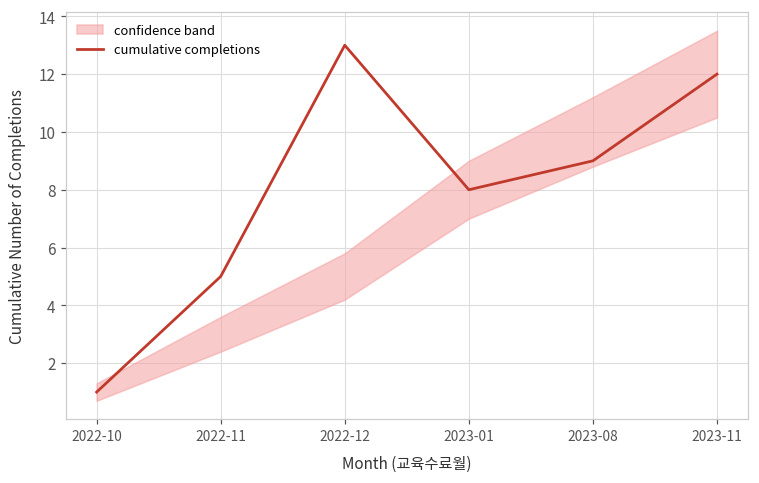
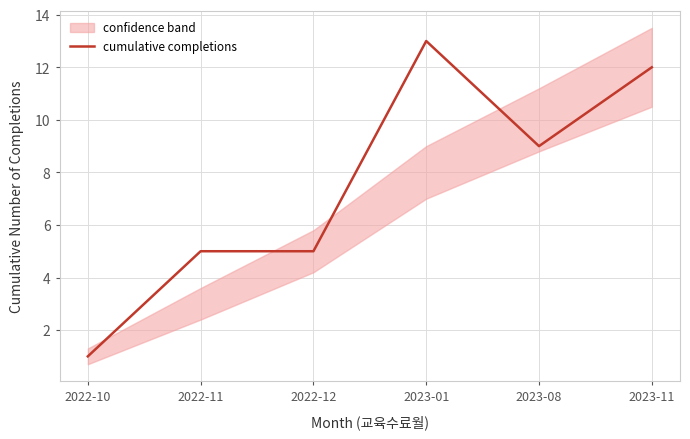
cumulative completions, 2022-12: 13 -> 5
cumulative completions, 2023-01: 8 -> 13
